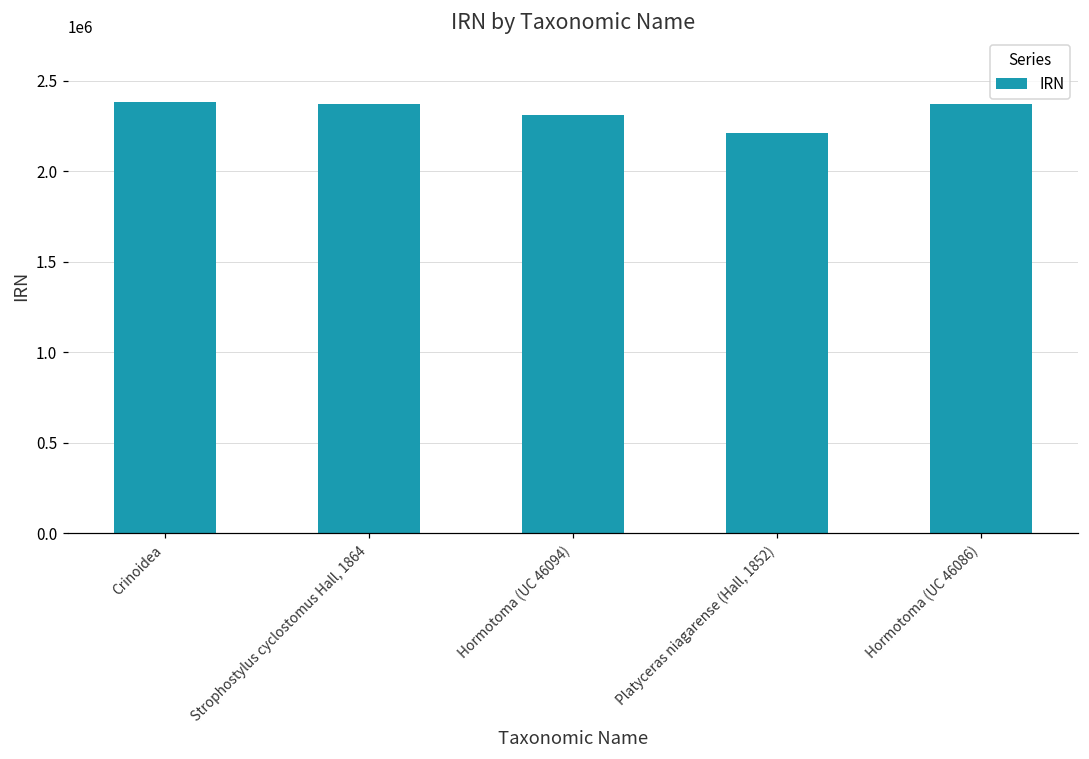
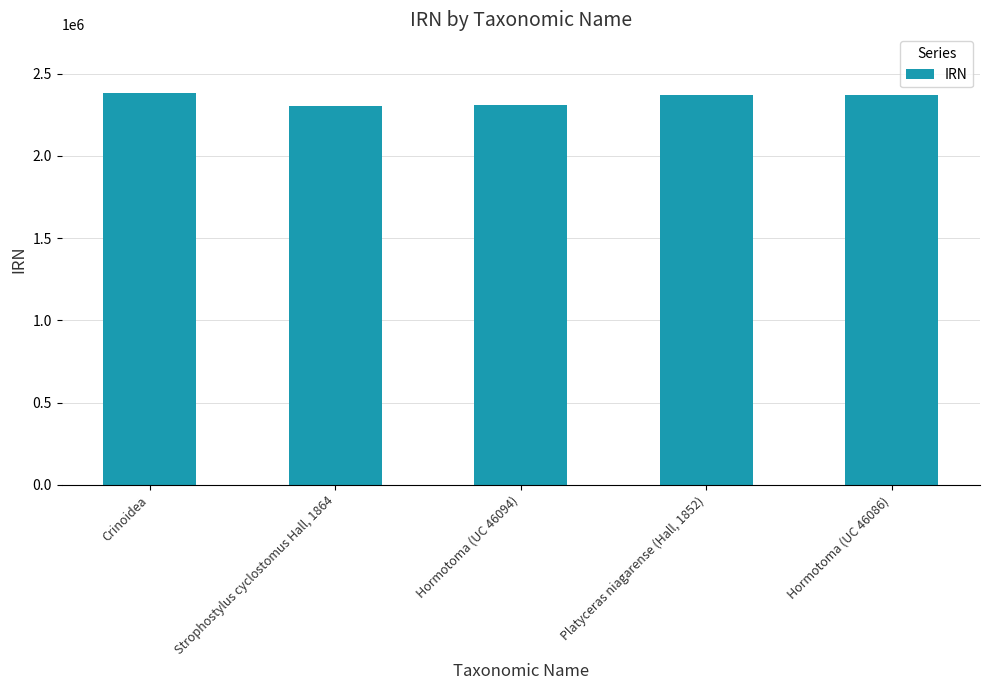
Strophostylus cyclostomus Hall, 1864: 2370000 -> 2310000
Platyceras niagarense (Hall, 1852): 2210000 -> 2370000
